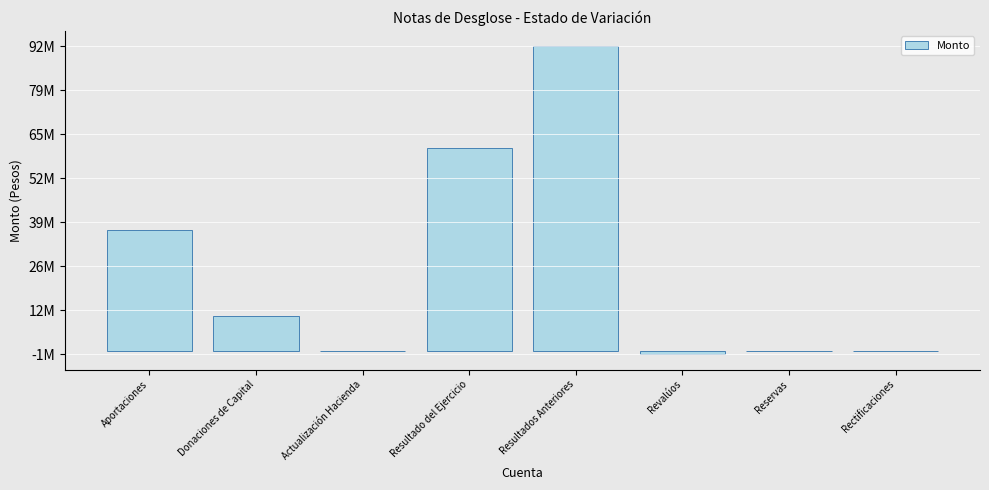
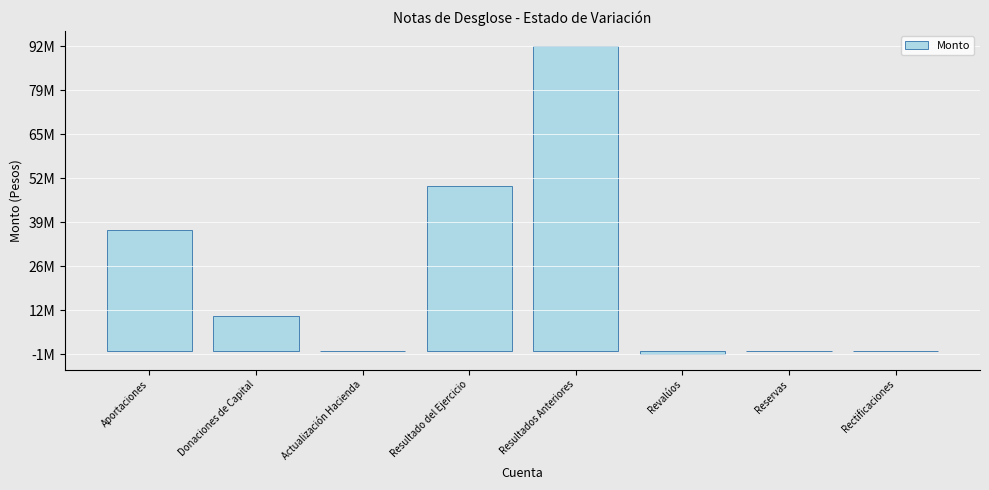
Resultado del Ejercicio: 61000000 -> 50000000
